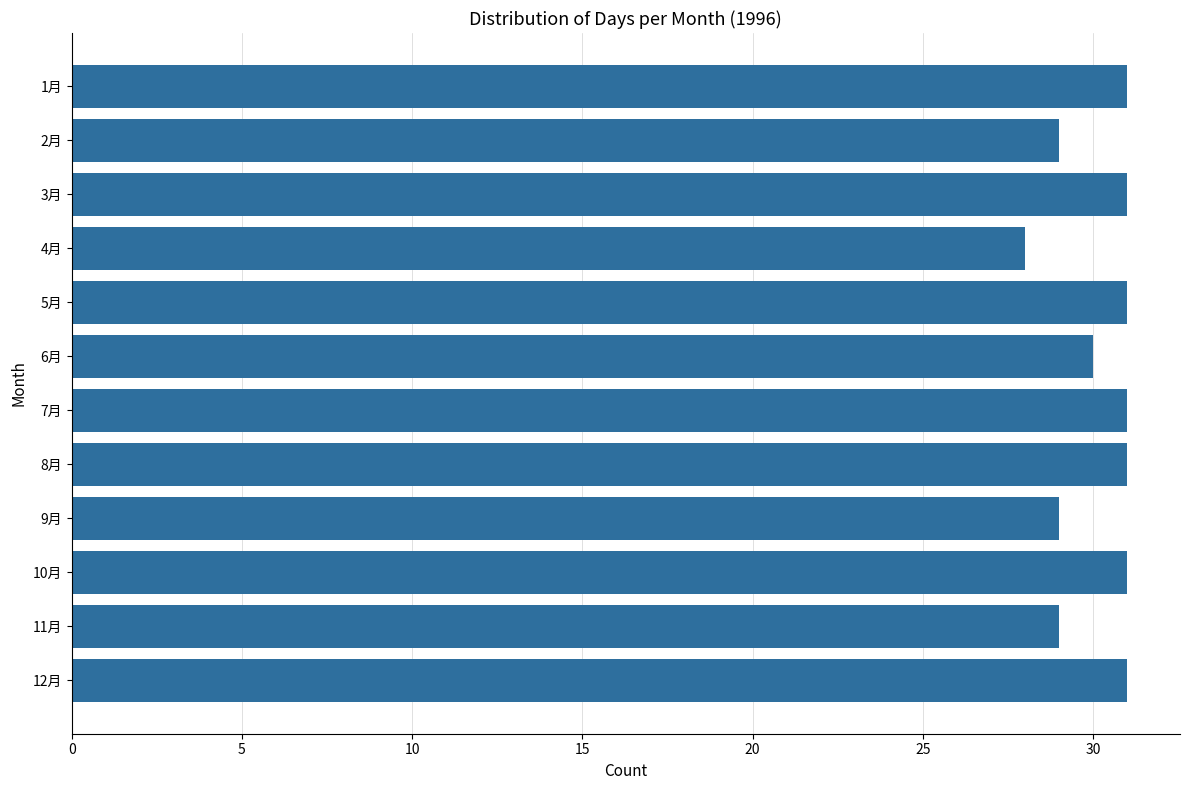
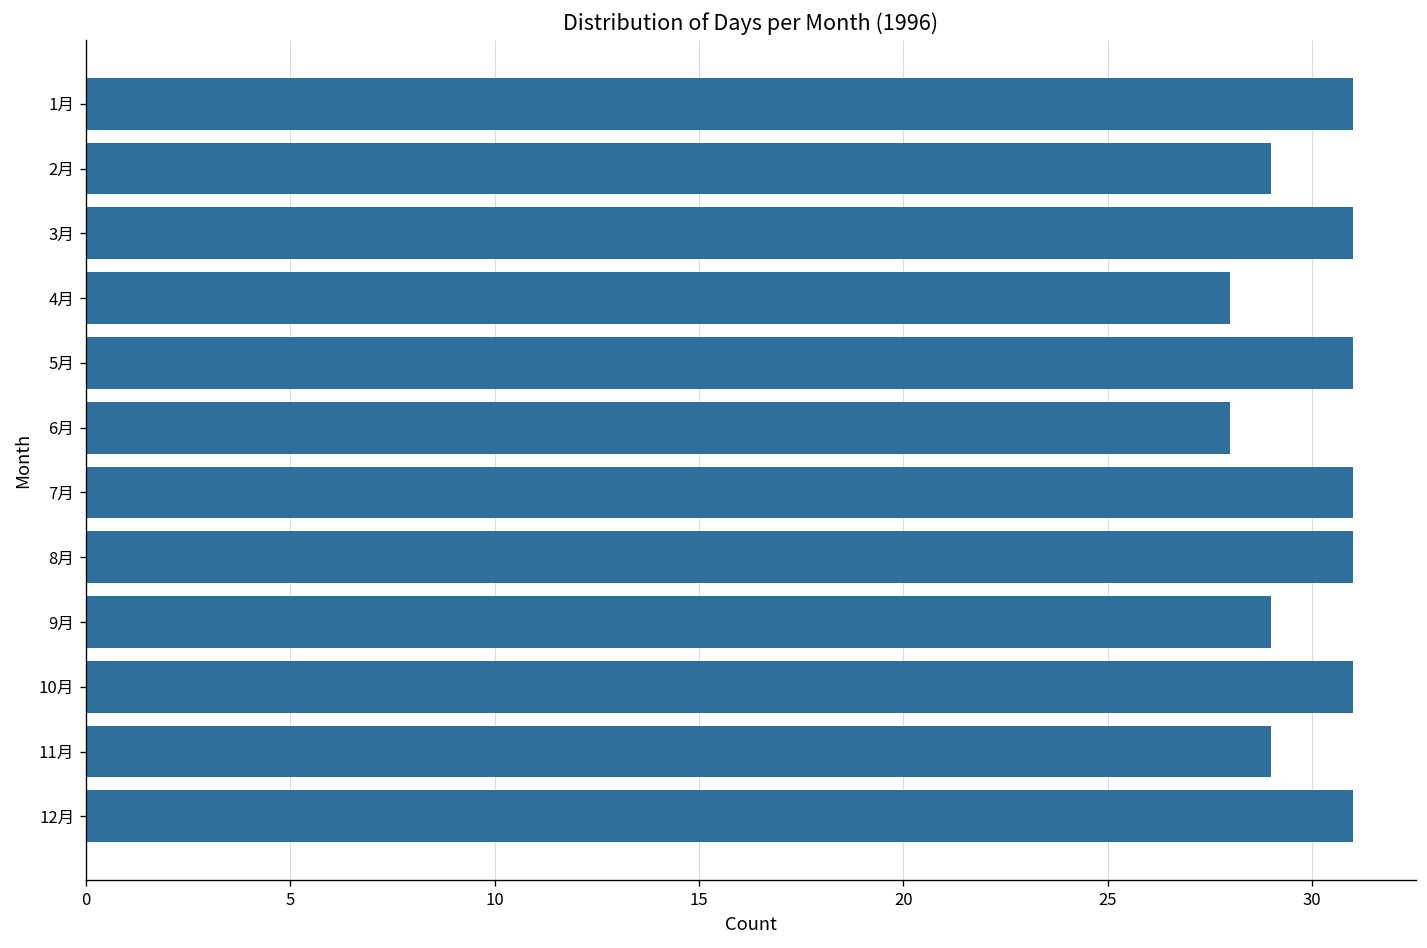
6月: 30 -> 28
